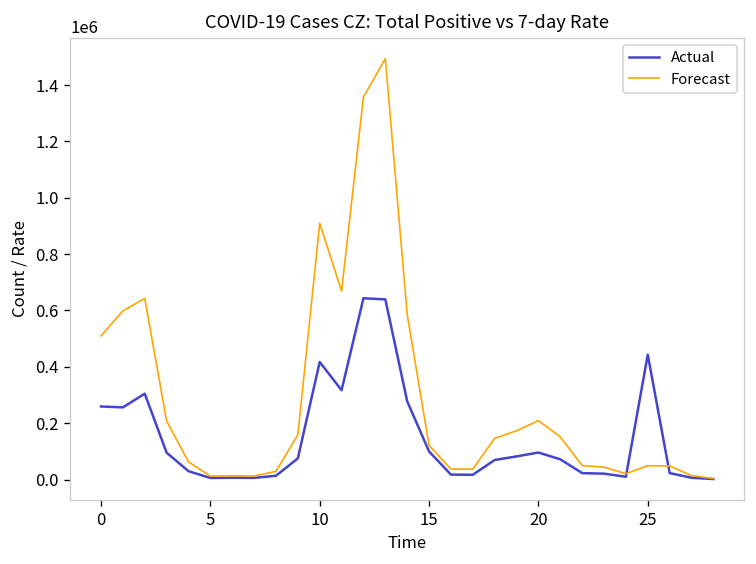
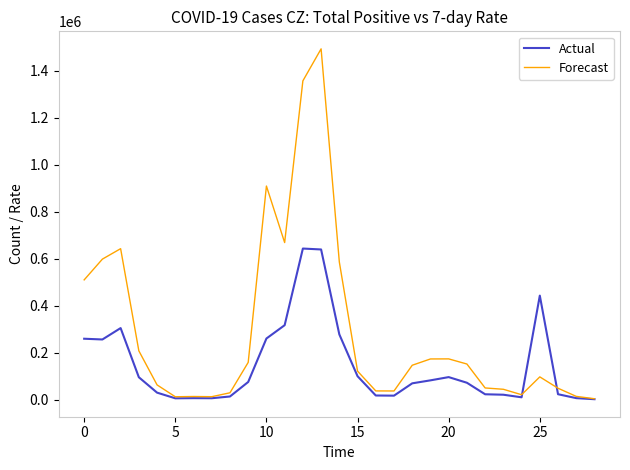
Actual, 10: 420000 -> 260000
Forecast, 20: 210000 -> 170000
Forecast, 25: 50000 -> 100000
